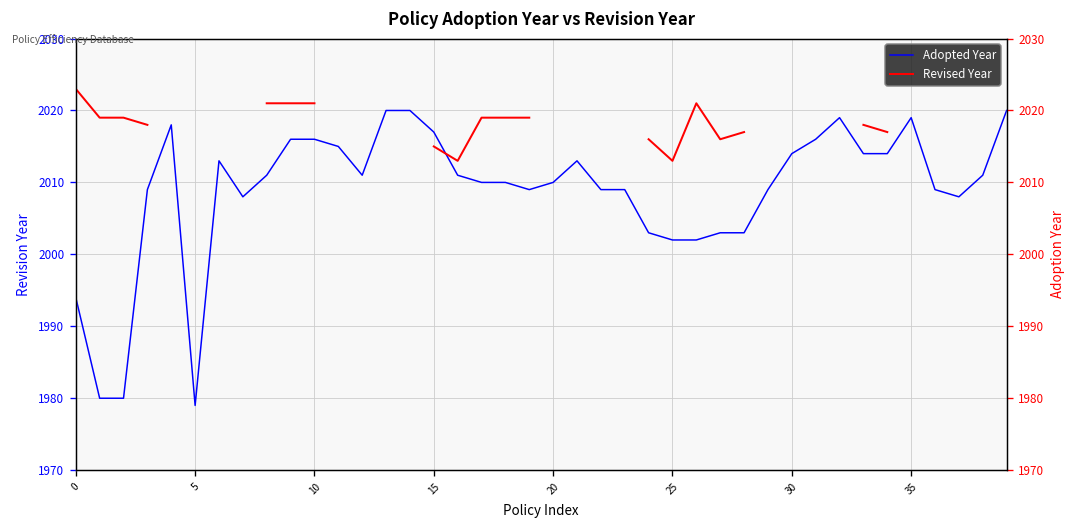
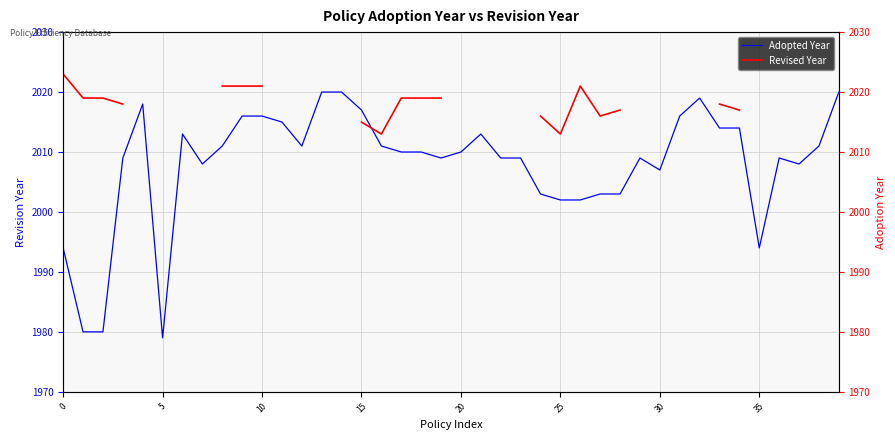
Adopted Year, 30: 2014 -> 2007
Adopted Year, 35: 2019 -> 1994
